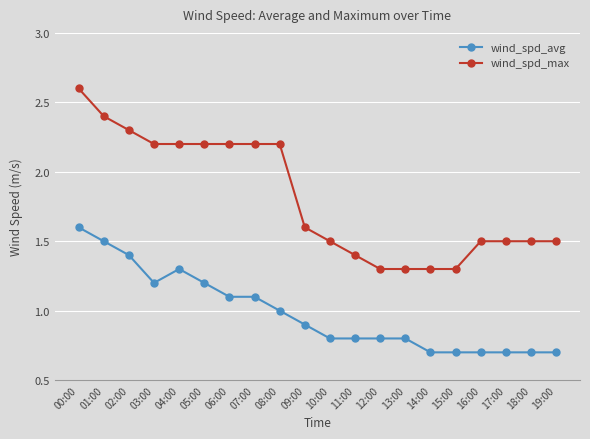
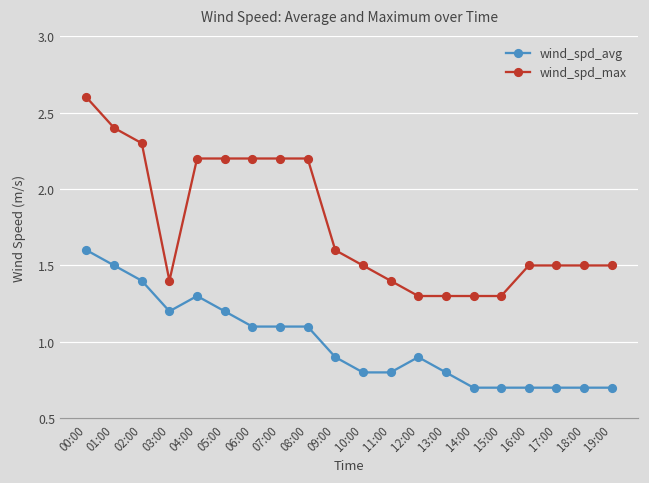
wind_spd_max, 03:00: 2.2 -> 1.4
wind_spd_avg, 08:00: 1.0 -> 1.1
wind_spd_avg, 12:00: 0.8 -> 0.9
